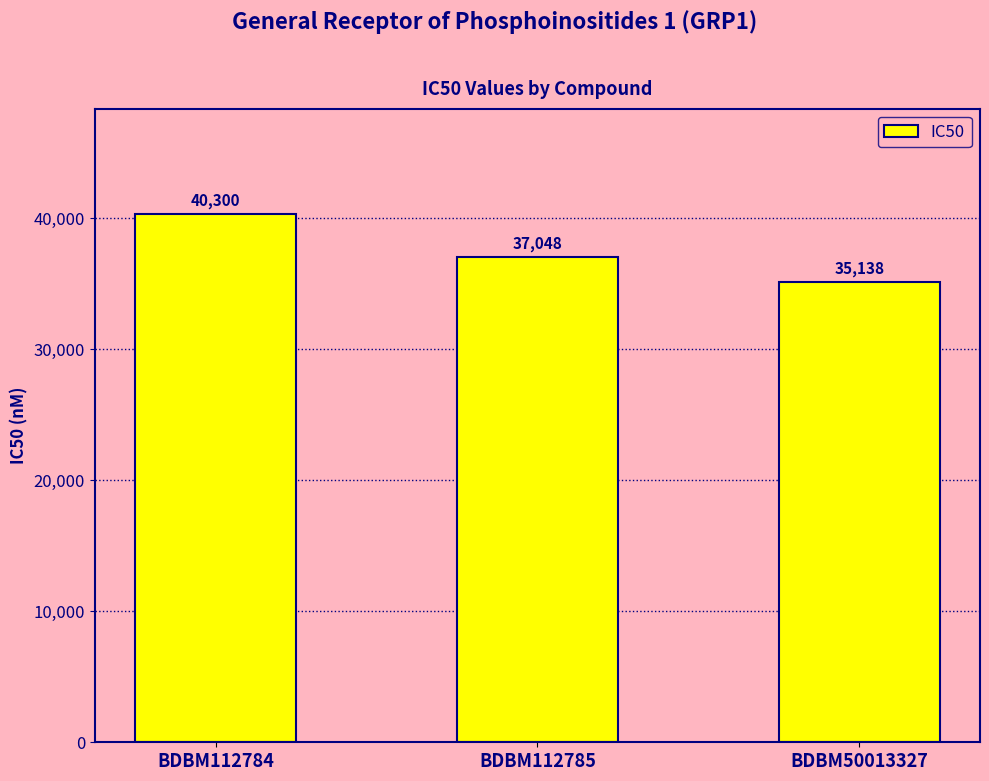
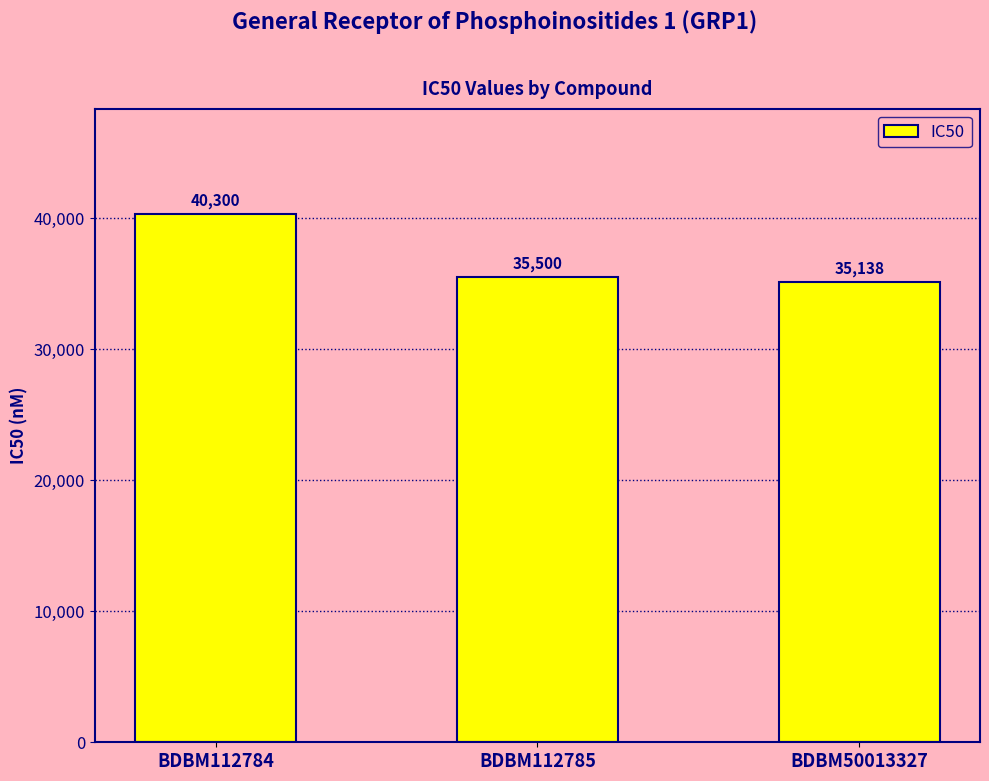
BDBM112785: 37,048 -> 35,500
